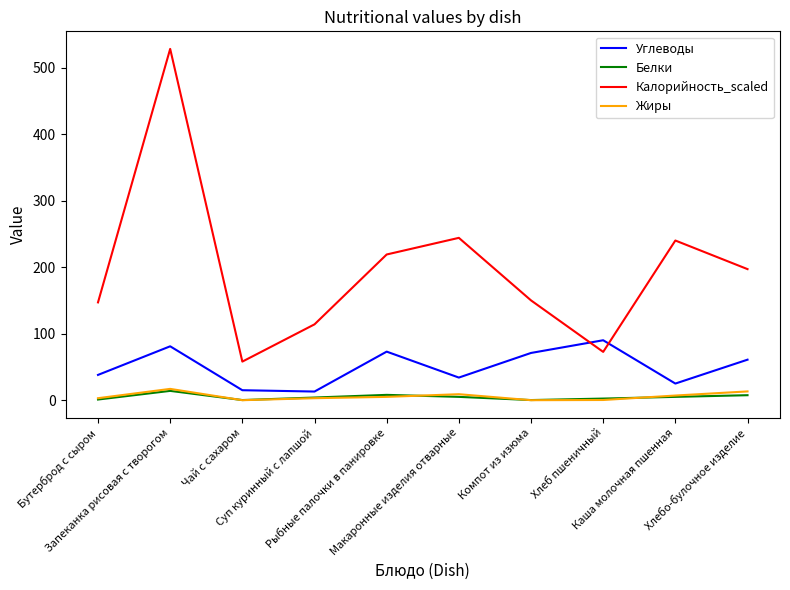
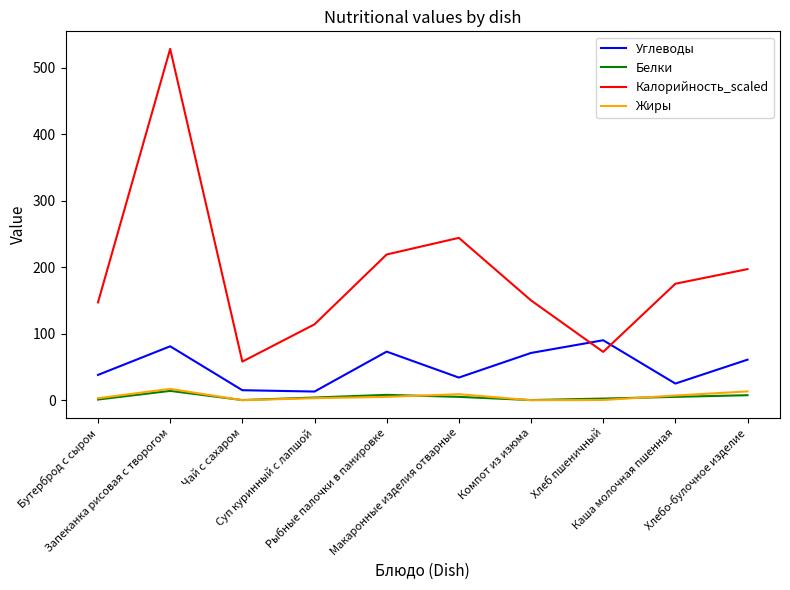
Калорийность_scaled, Каша молочная пшенная: 240 -> 180
